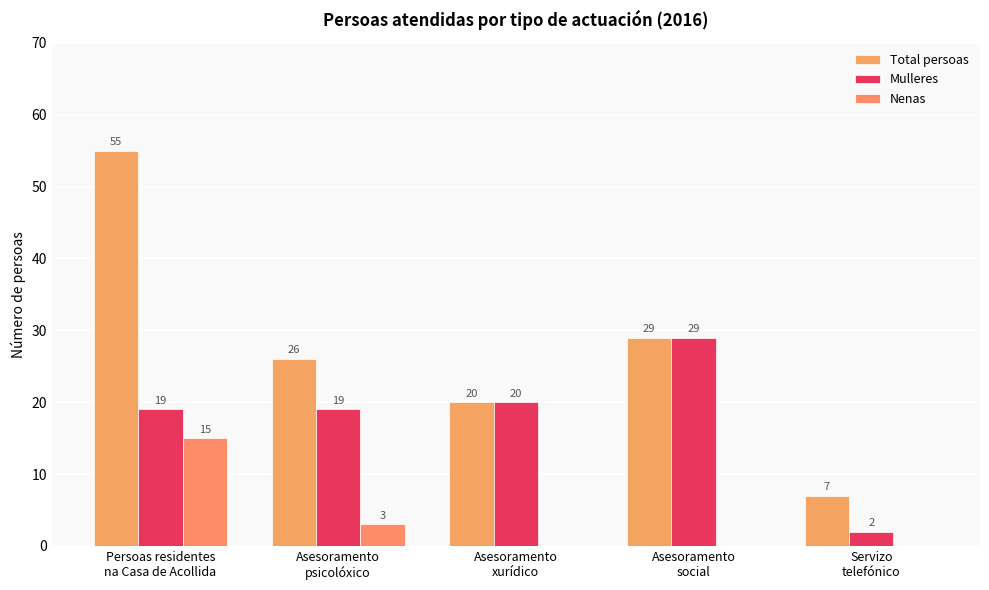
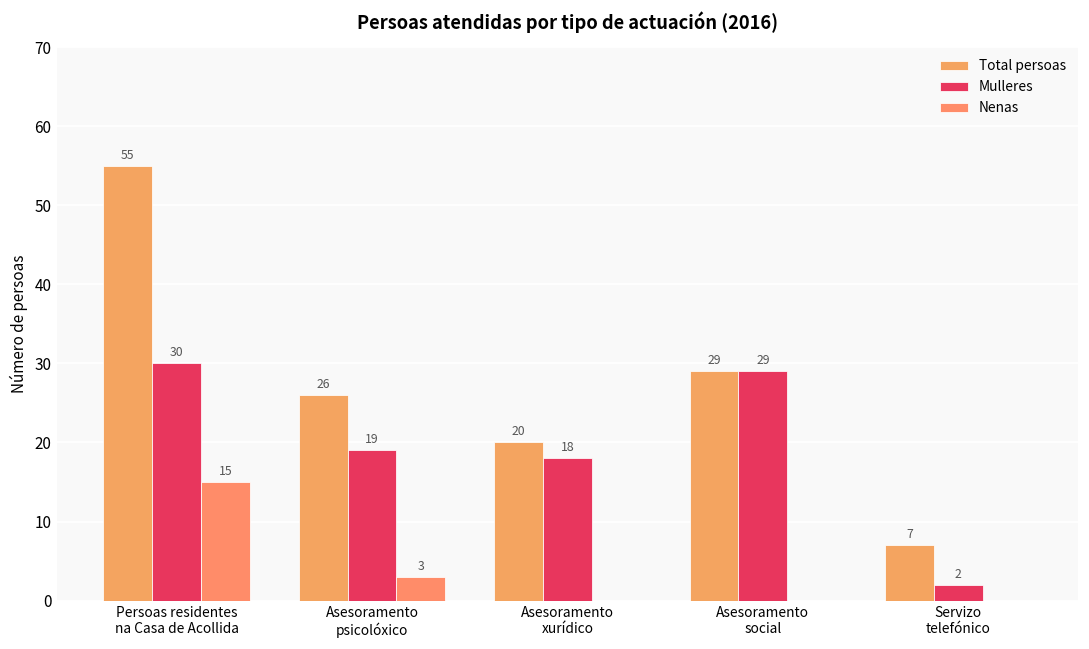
Mulleres, Persoas residentes na Casa de Acollida: 19 -> 30
Mulleres, Asesoramento xurídico: 20 -> 18
